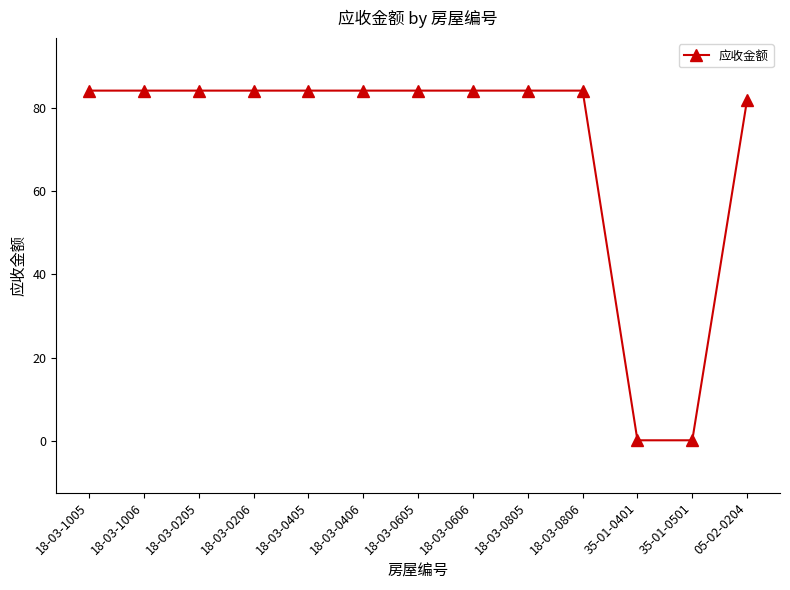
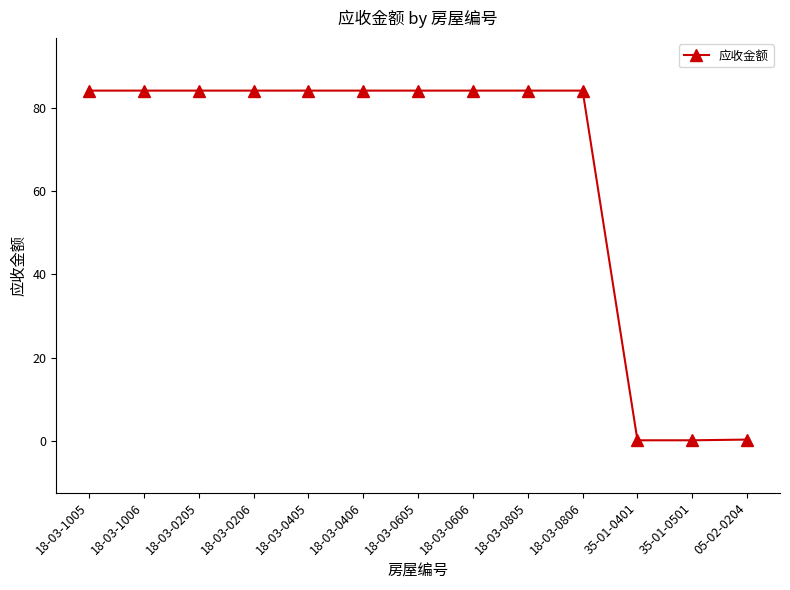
05-02-0204: 82 -> 0
